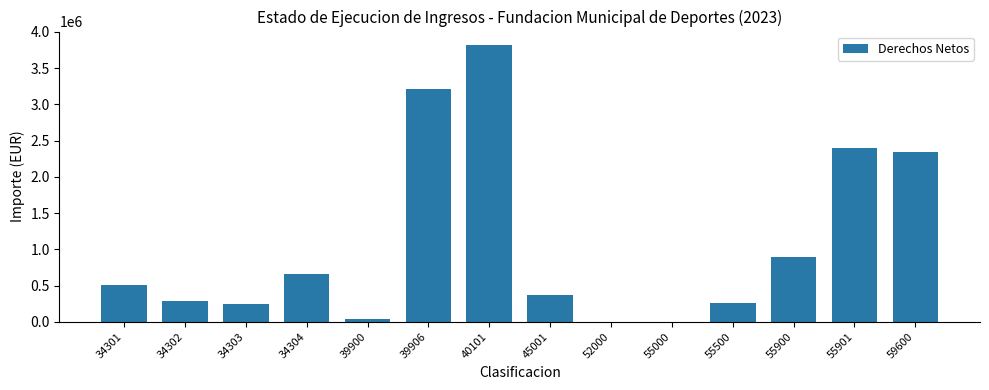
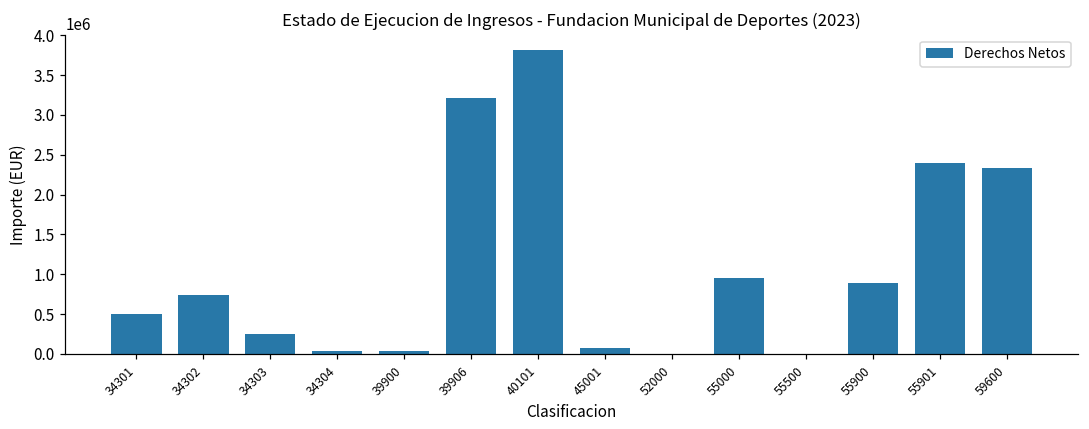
34302: 300000 -> 700000
34304: 700000 -> 0
45001: 400000 -> 100000
55000: 0 -> 1000000
55500: 300000 -> 0
